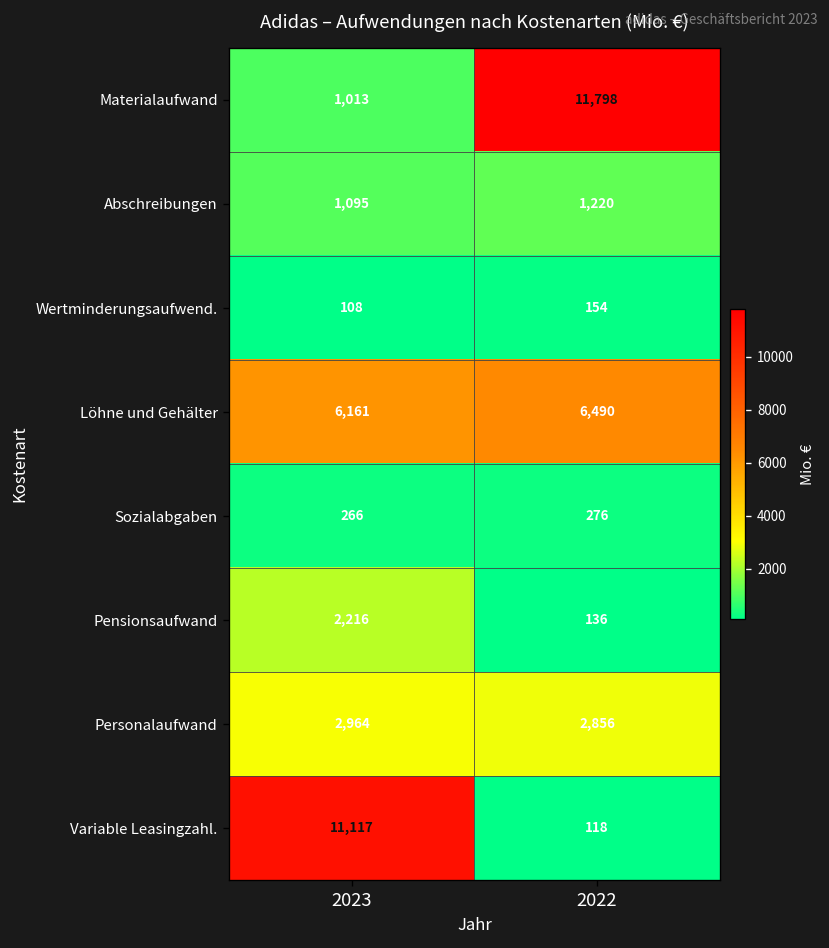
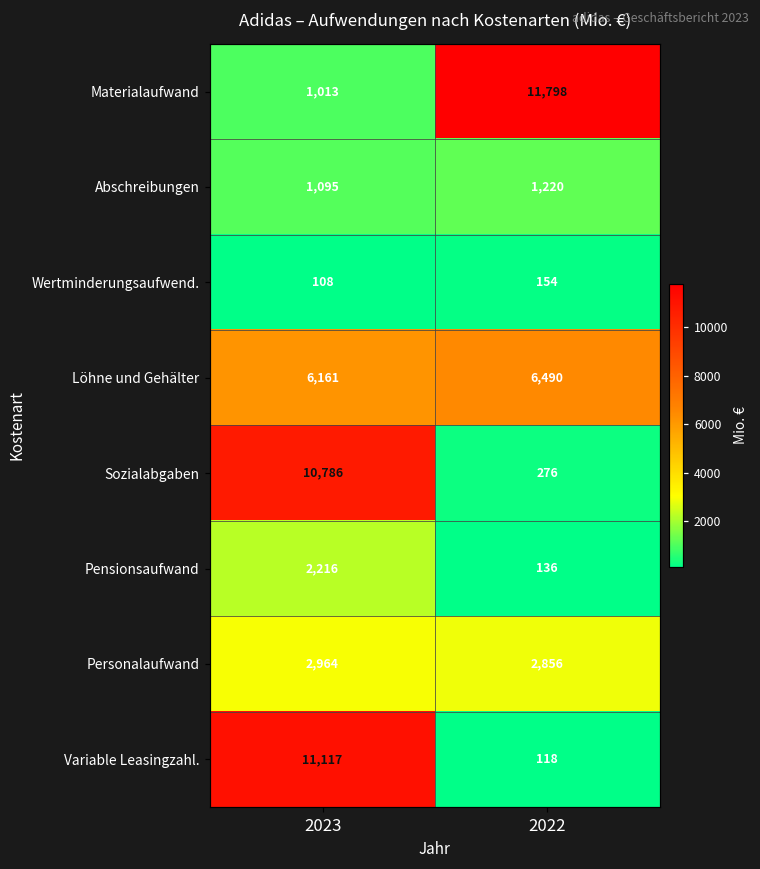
Sozialabgaben, 2023: 266 -> 10,786
